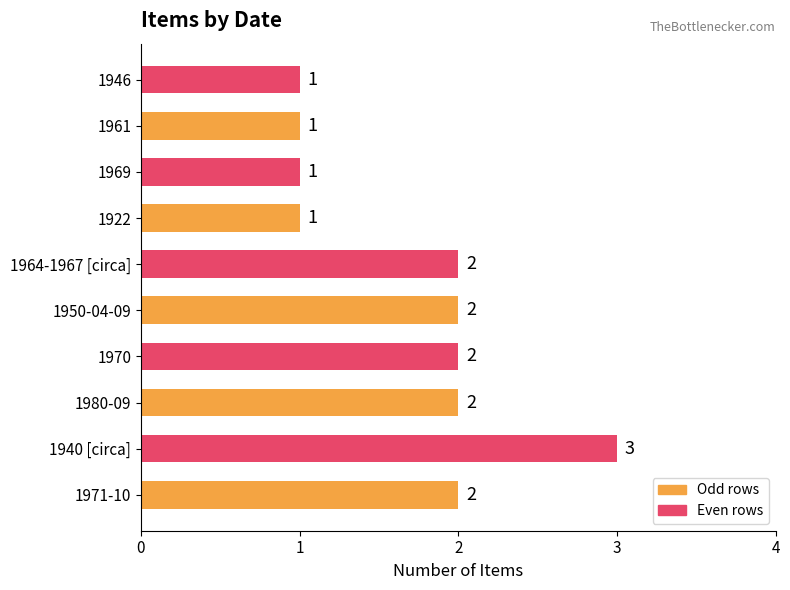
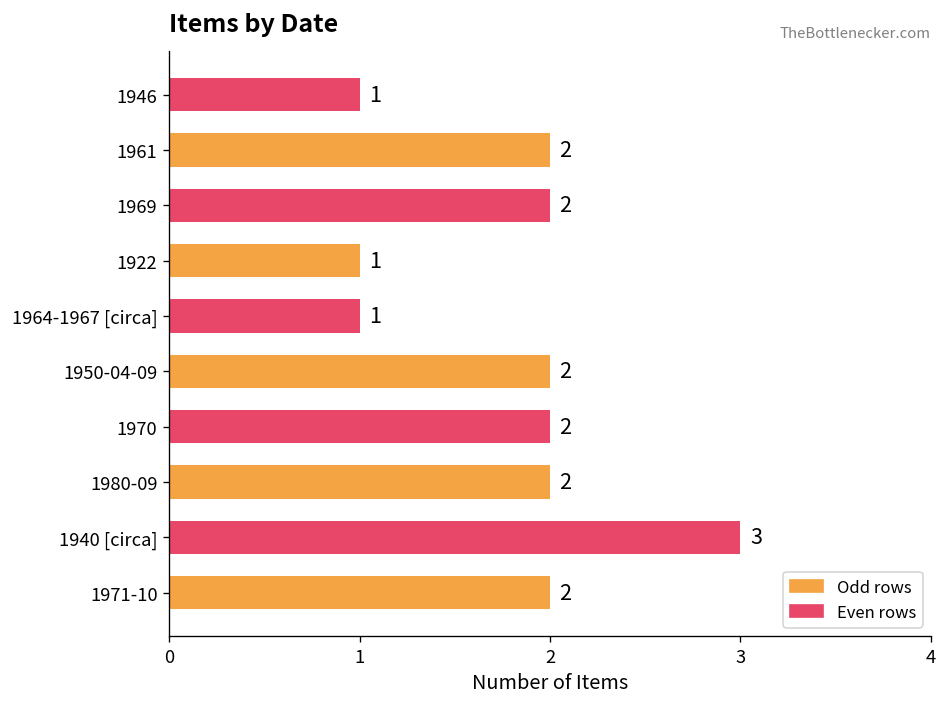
1961: 1 -> 2
1969: 1 -> 2
1964-1967 [circa]: 2 -> 1
